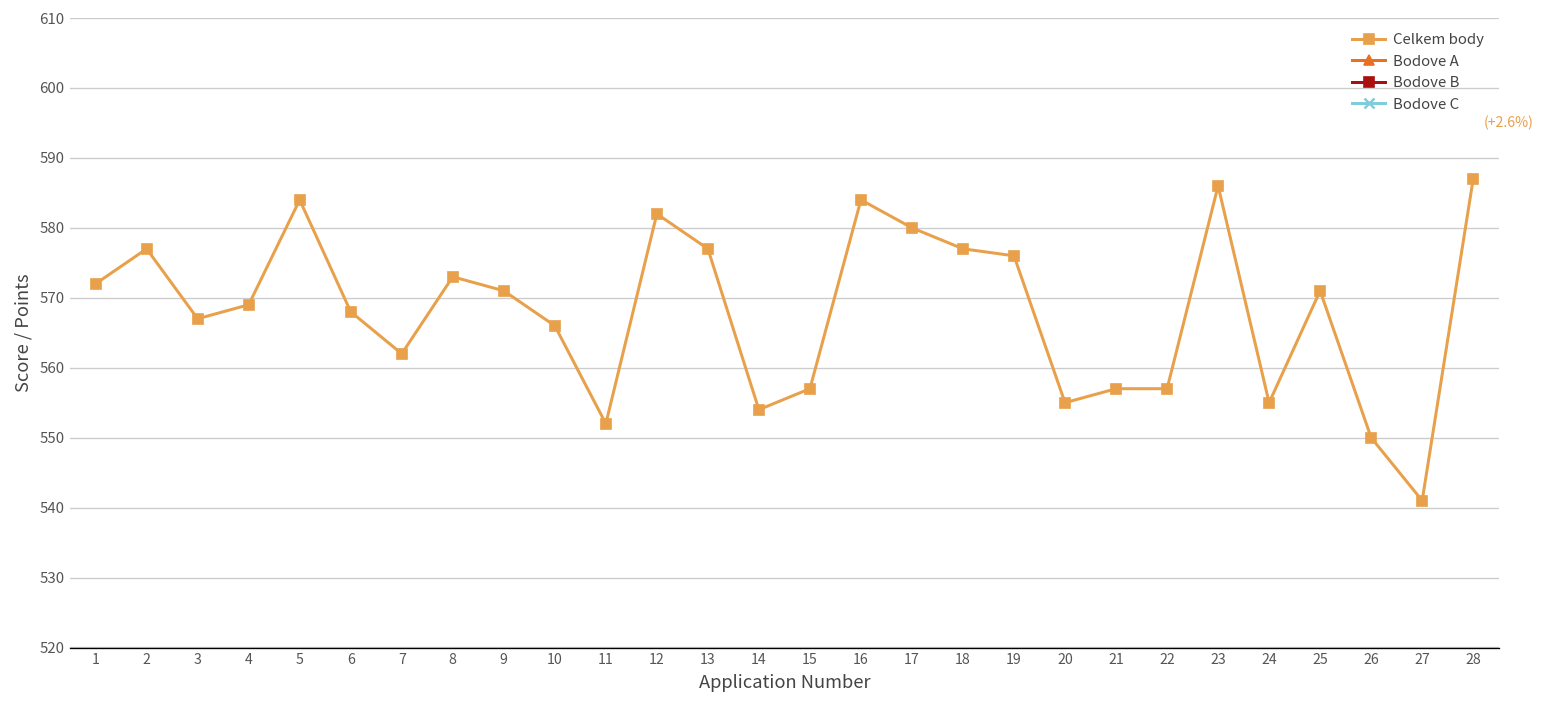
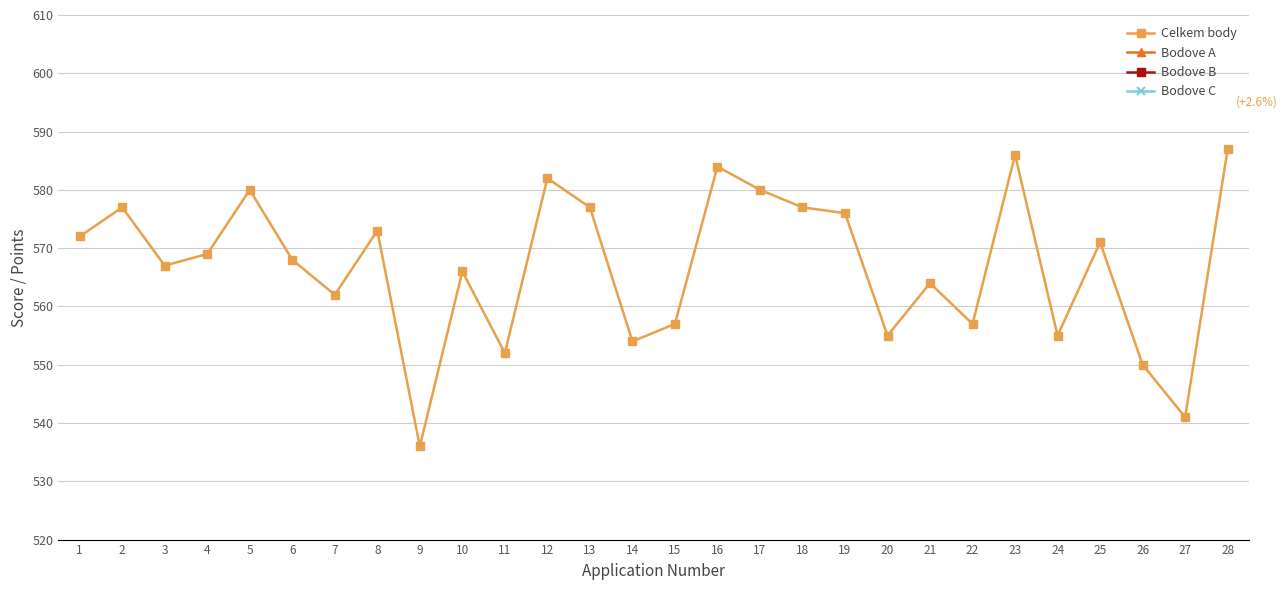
Celkem body, 5: 584 -> 580
Celkem body, 9: 571 -> 536
Celkem body, 21: 557 -> 564
